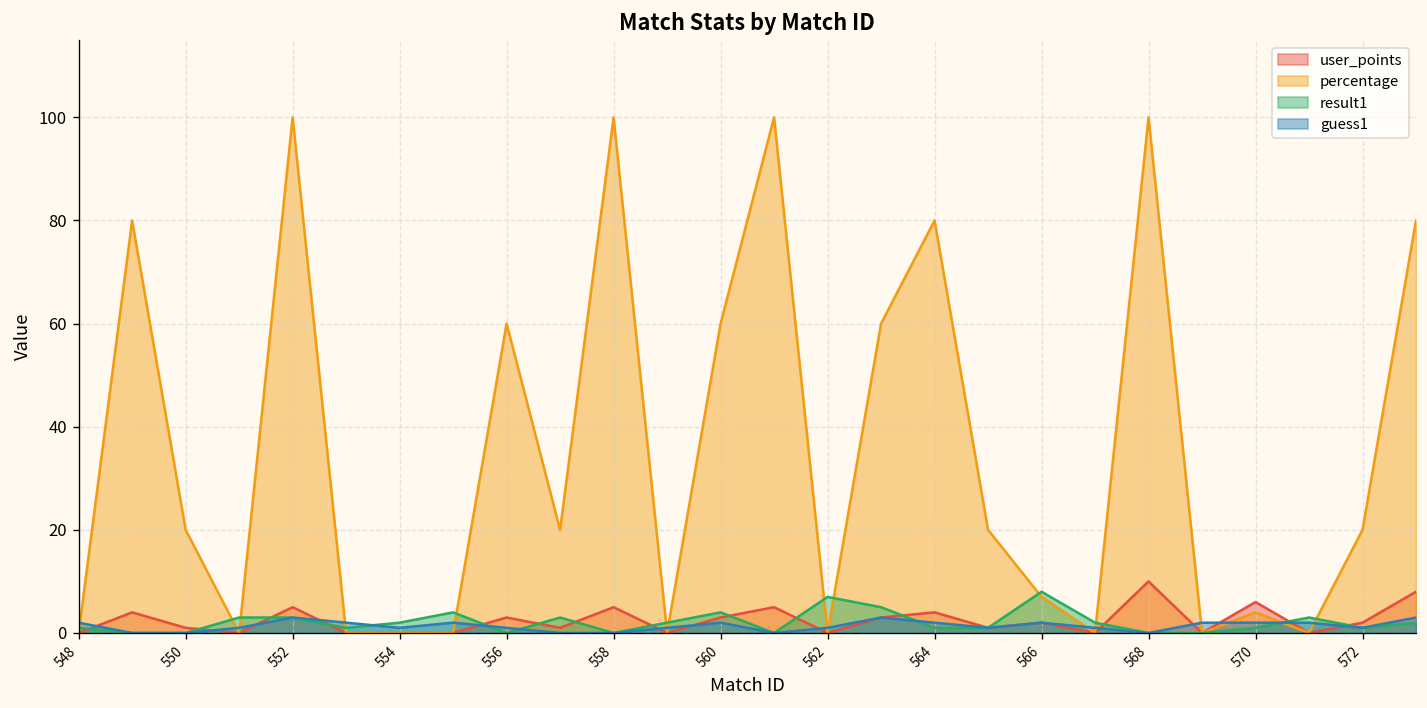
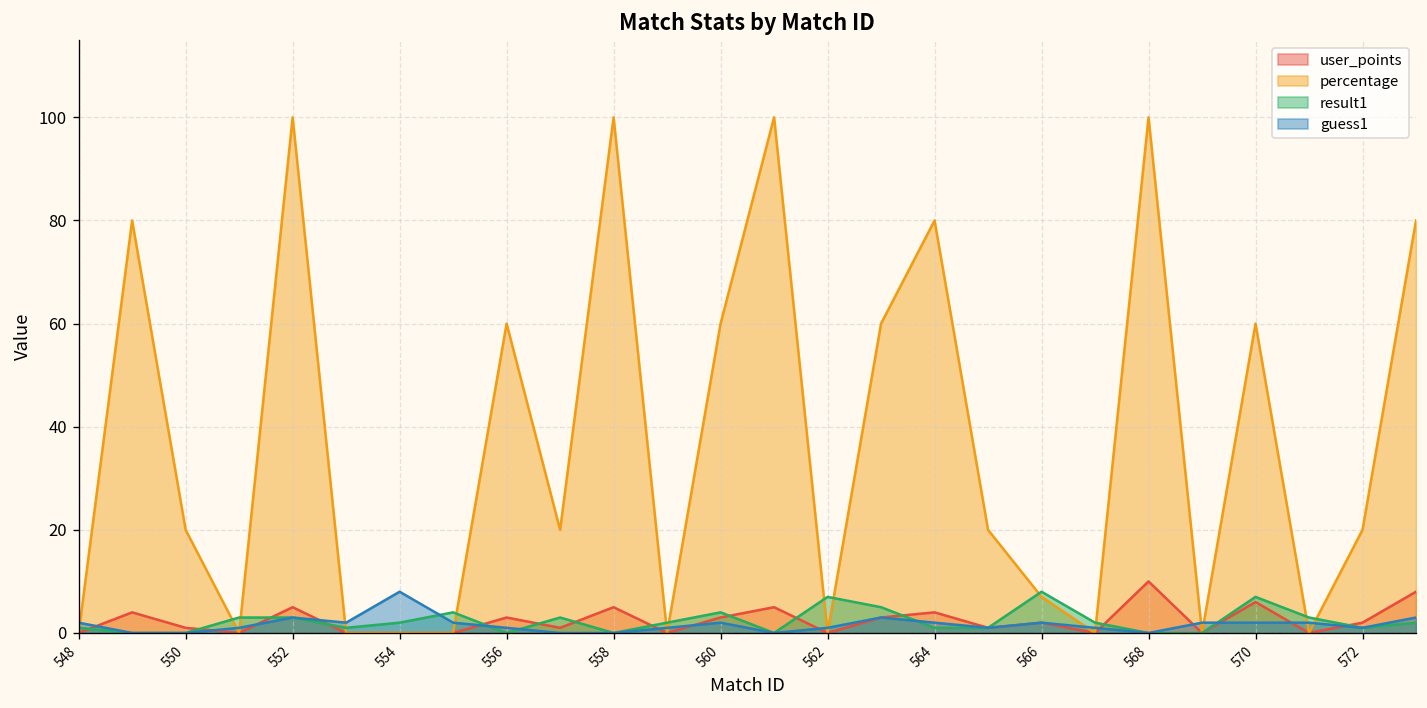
guess1, 554: 1 -> 8
percentage, 570: 4 -> 60
result1, 570: 1 -> 7
